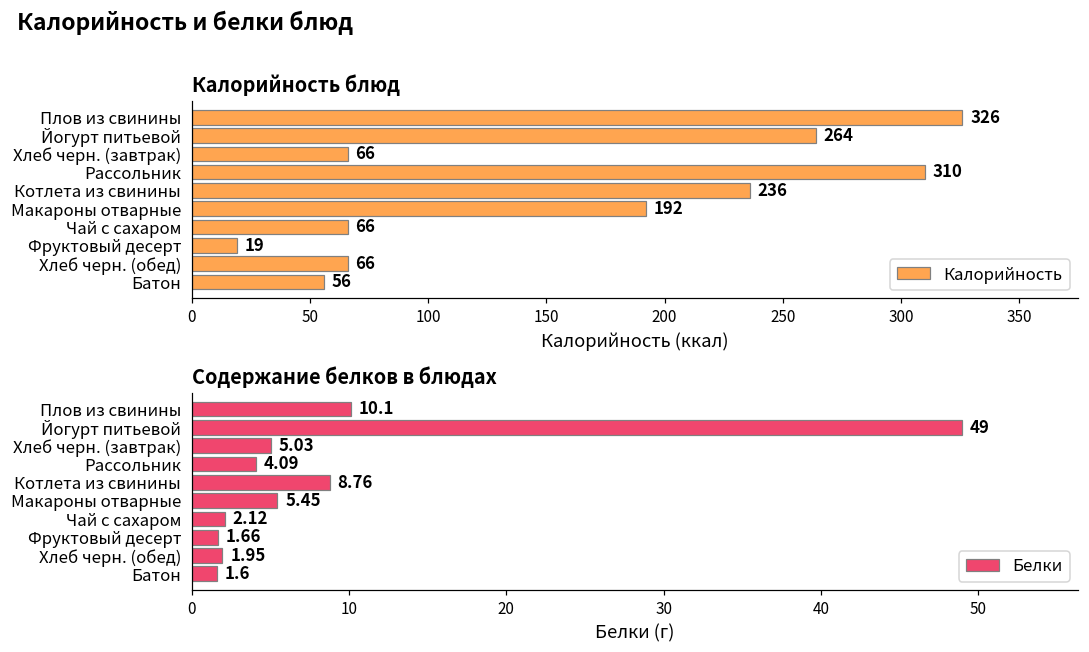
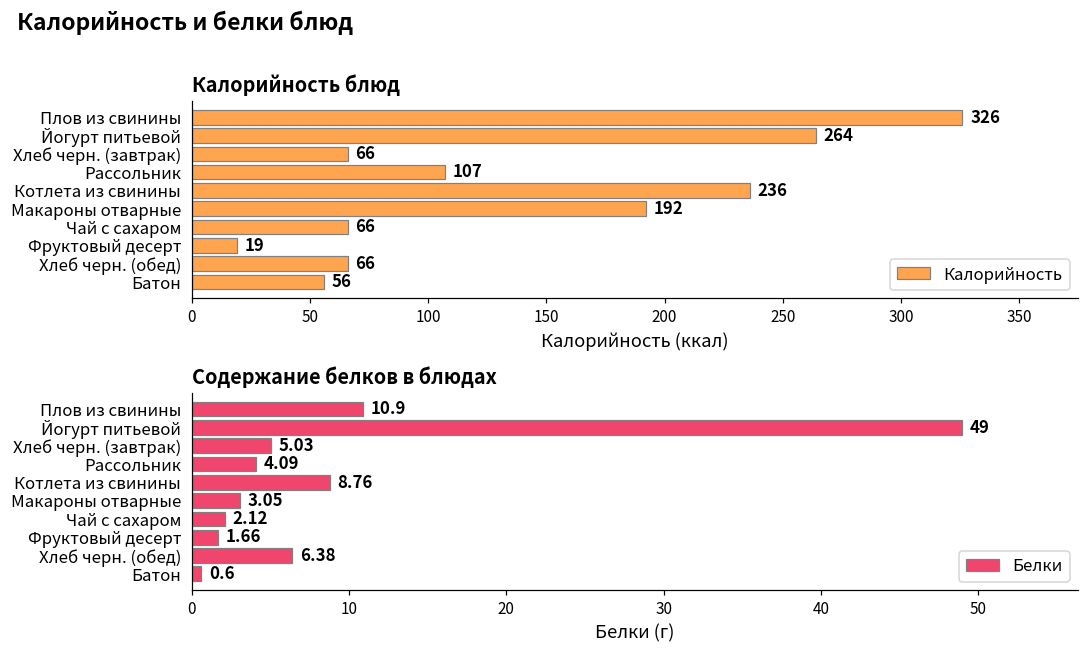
Калорийность блюд, Рассольник: 310 -> 107
Содержание белков в блюдах, Плов из свинины: 10.1 -> 10.9
Содержание белков в блюдах, Макароны отварные: 5.45 -> 3.05
Содержание белков в блюдах, Хлеб черн. (обед): 1.95 -> 6.38
Содержание белков в блюдах, Батон: 1.6 -> 0.6
